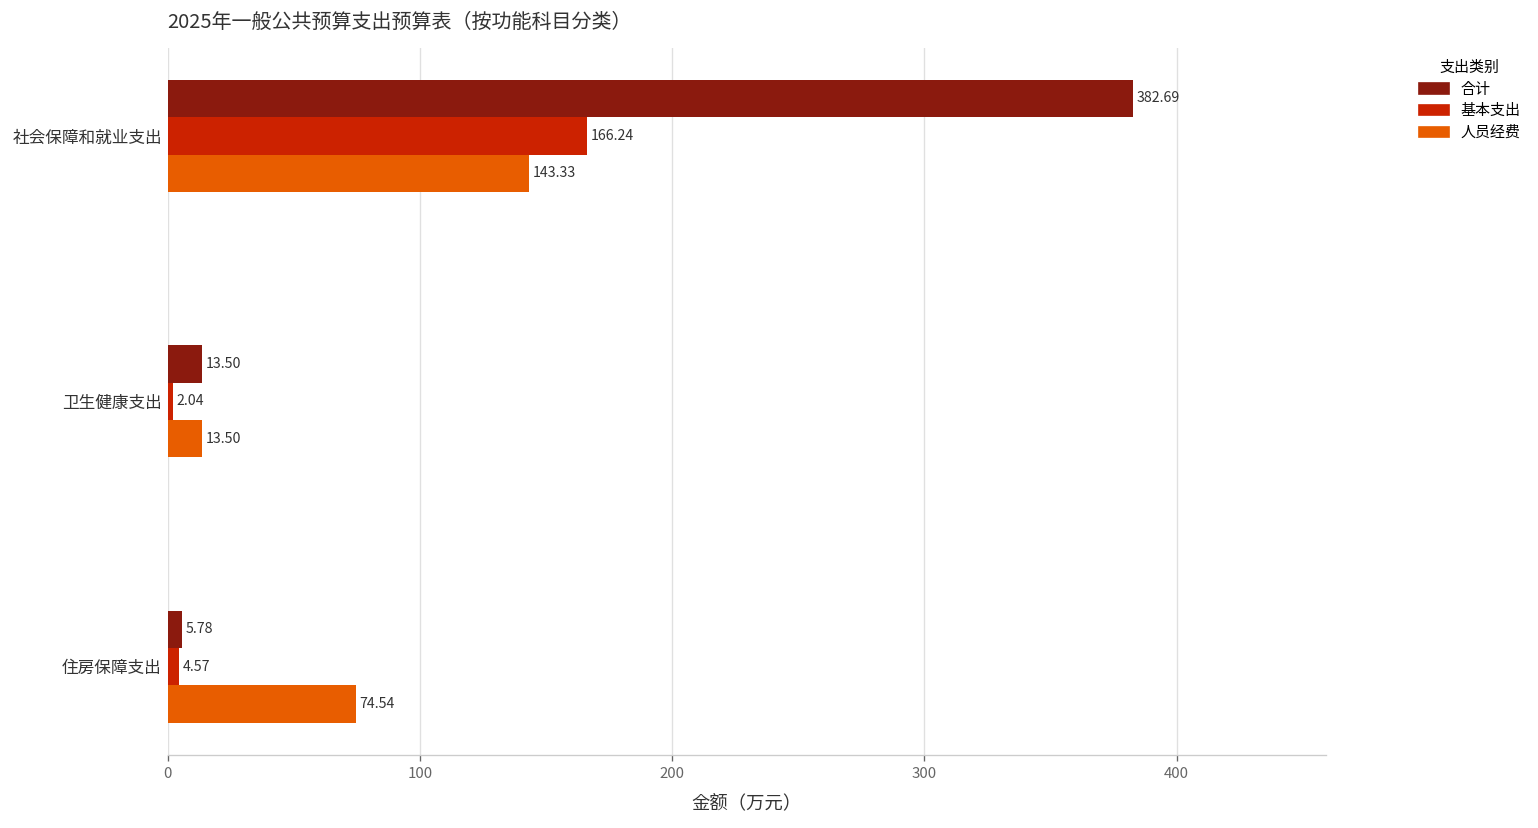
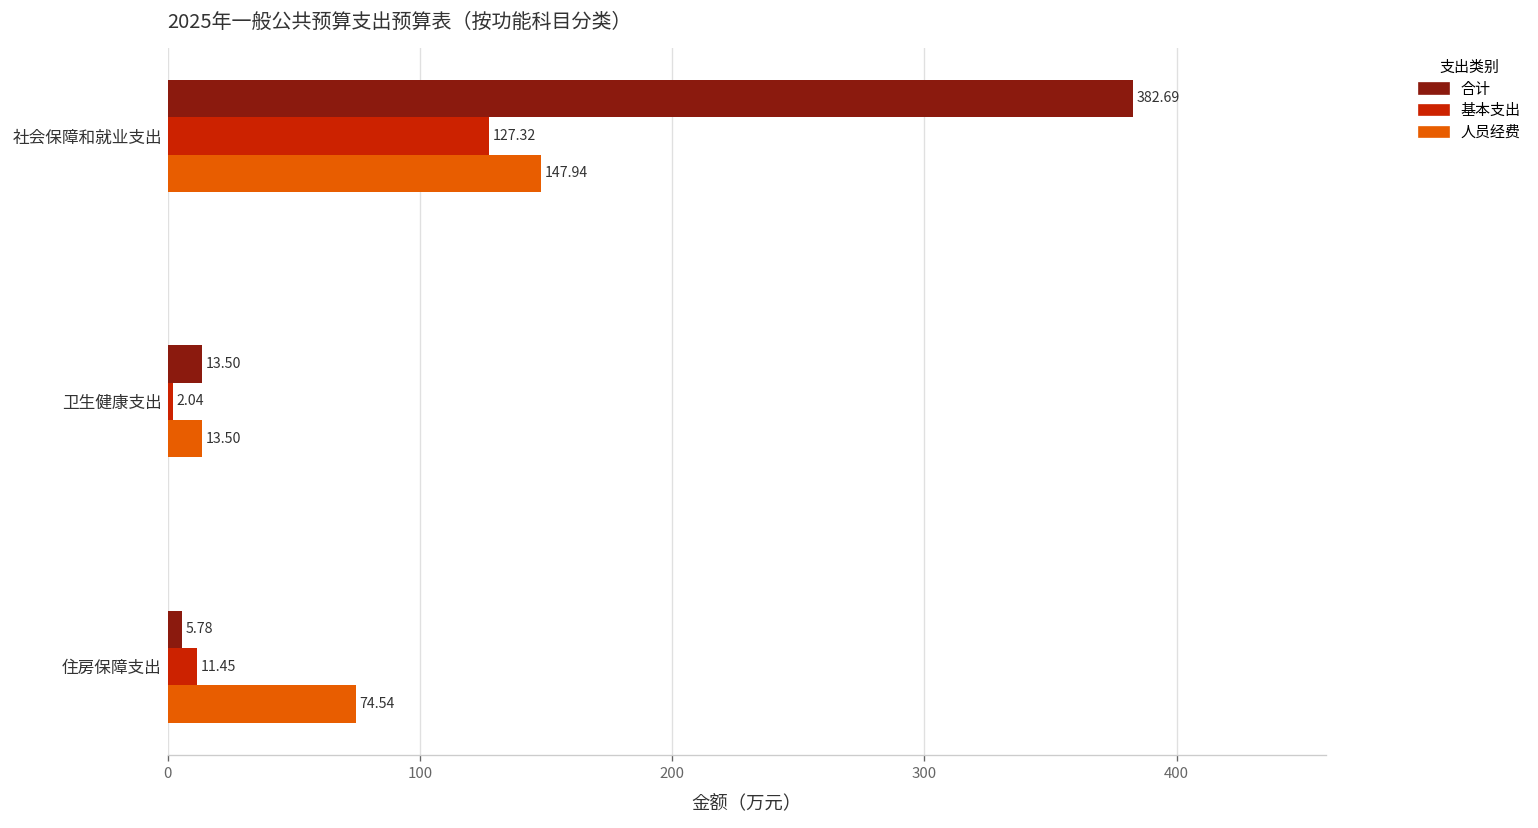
基本支出, 社会保障和就业支出: 166.24 -> 127.32
人员经费, 社会保障和就业支出: 143.33 -> 147.94
基本支出, 住房保障支出: 4.57 -> 11.45
